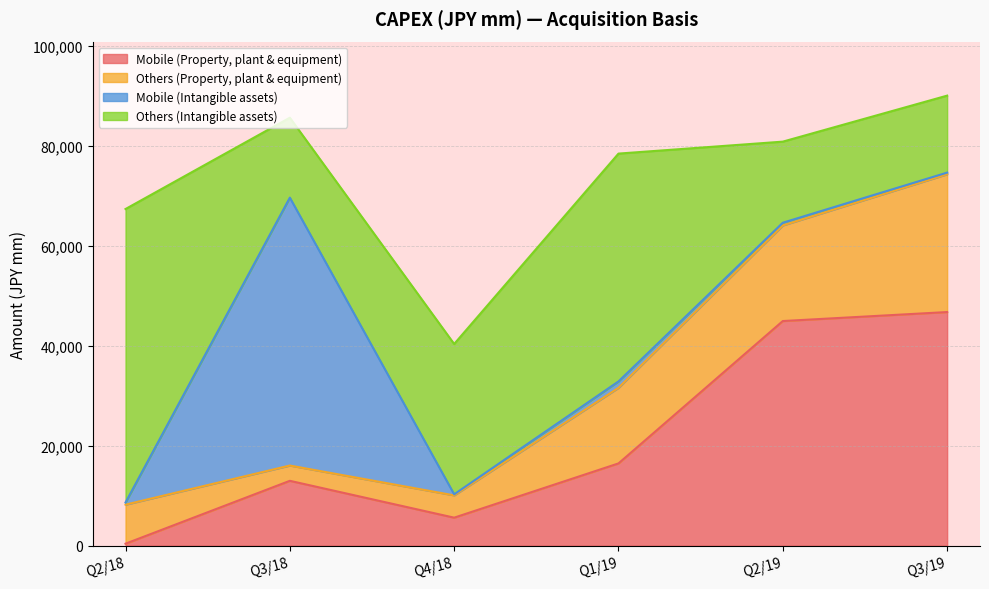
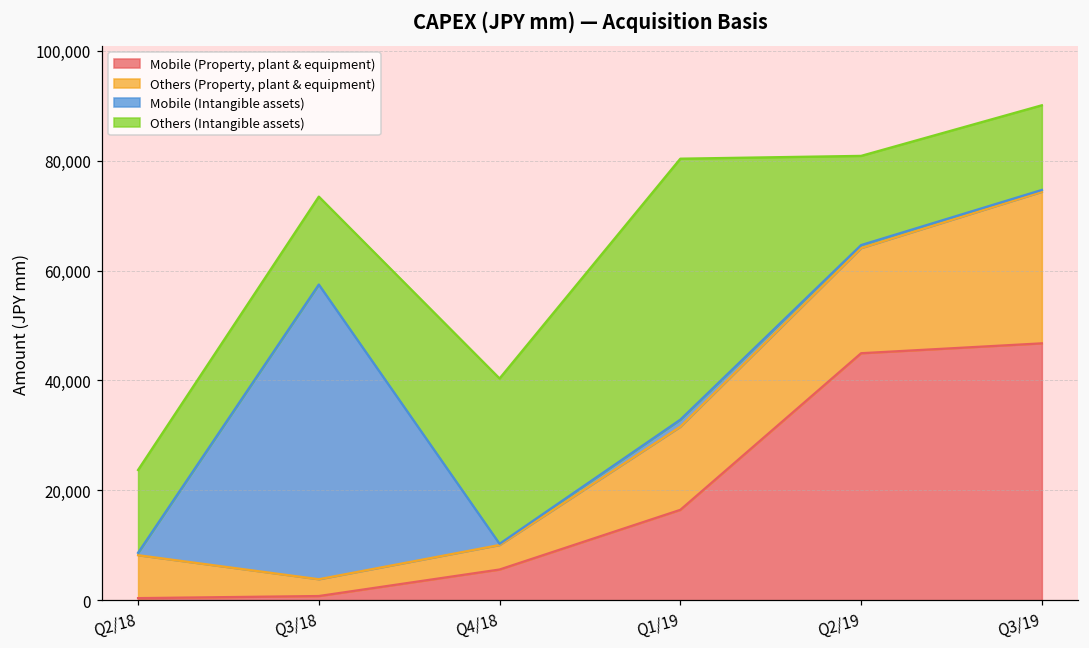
Others (Intangible assets), Q2/18: 59,000 -> 15,000
Mobile (Property, plant & equipment), Q3/18: 13,000 -> 1,000
Others (Intangible assets), Q1/19: 46,000 -> 47,000
